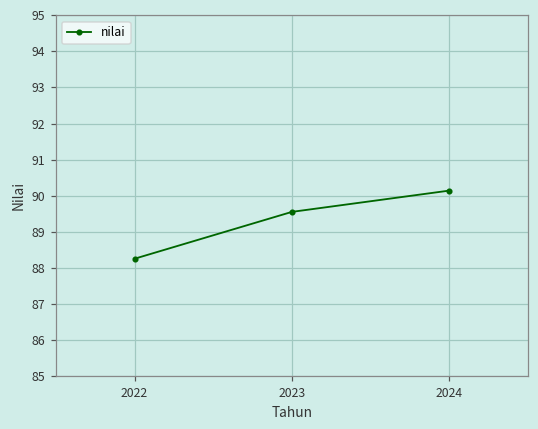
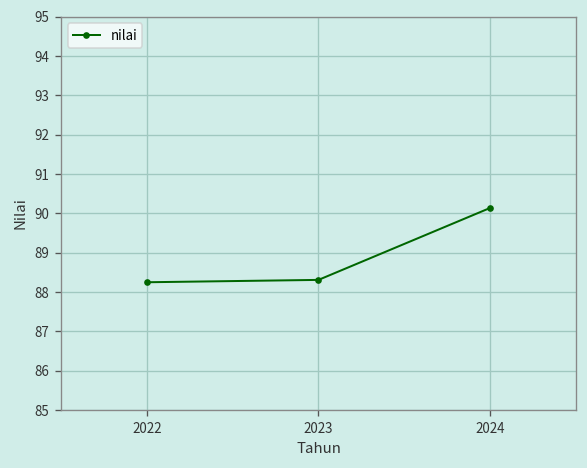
2023: 89.6 -> 88.3
